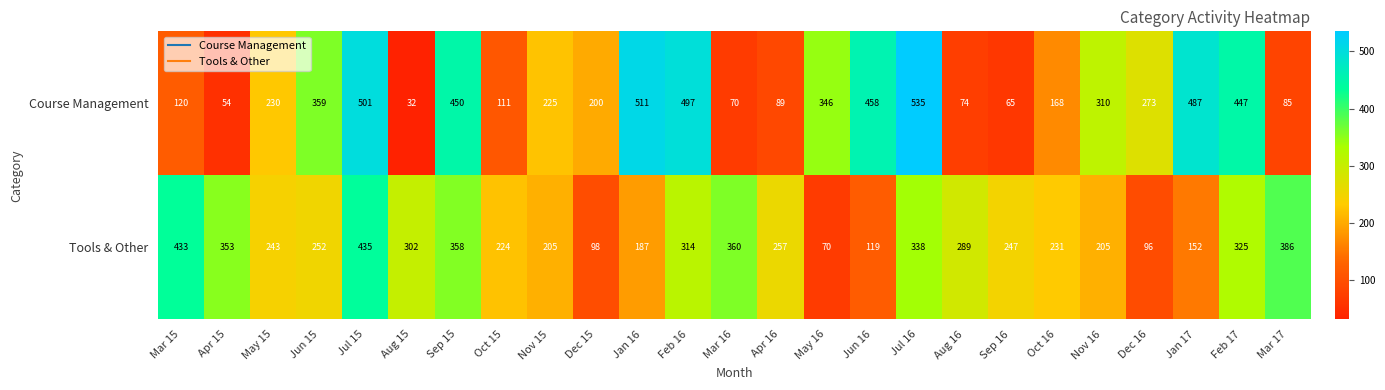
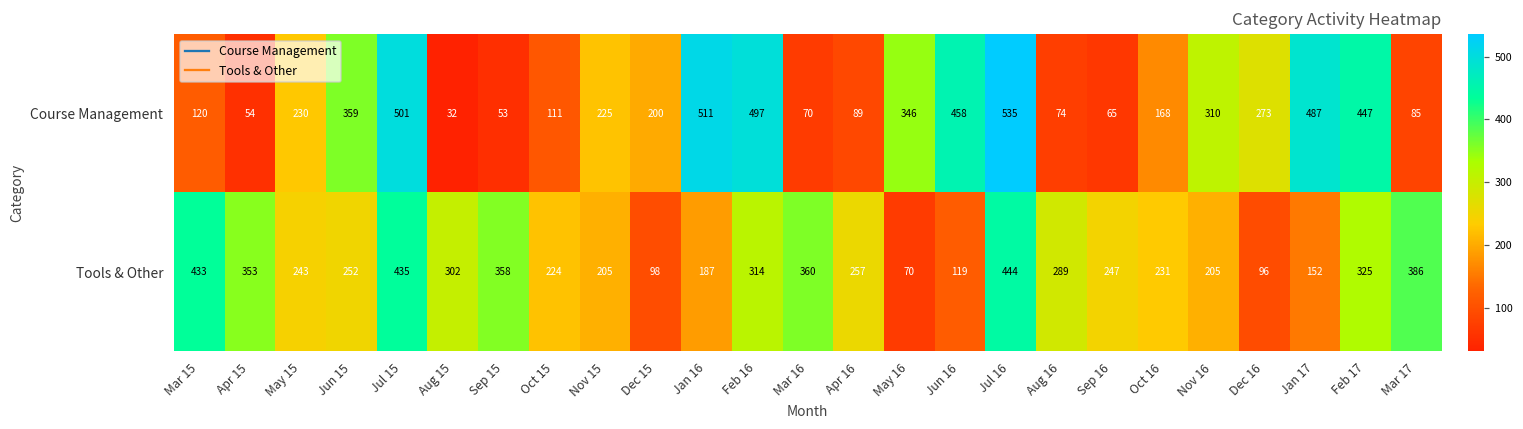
Course Management, Sep 15: 450 -> 53
Tools & Other, Jul 16: 338 -> 444
